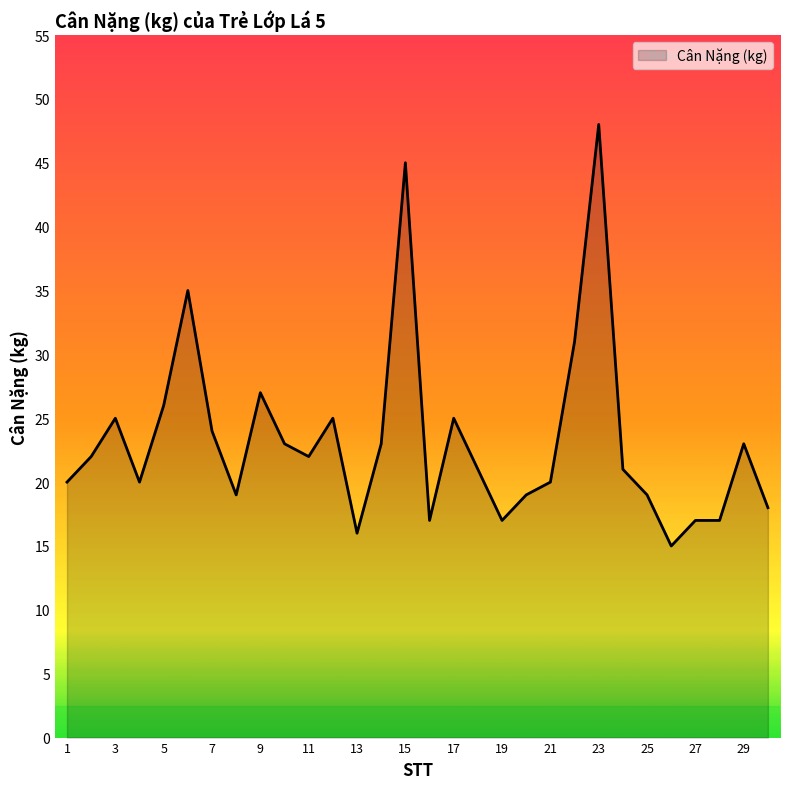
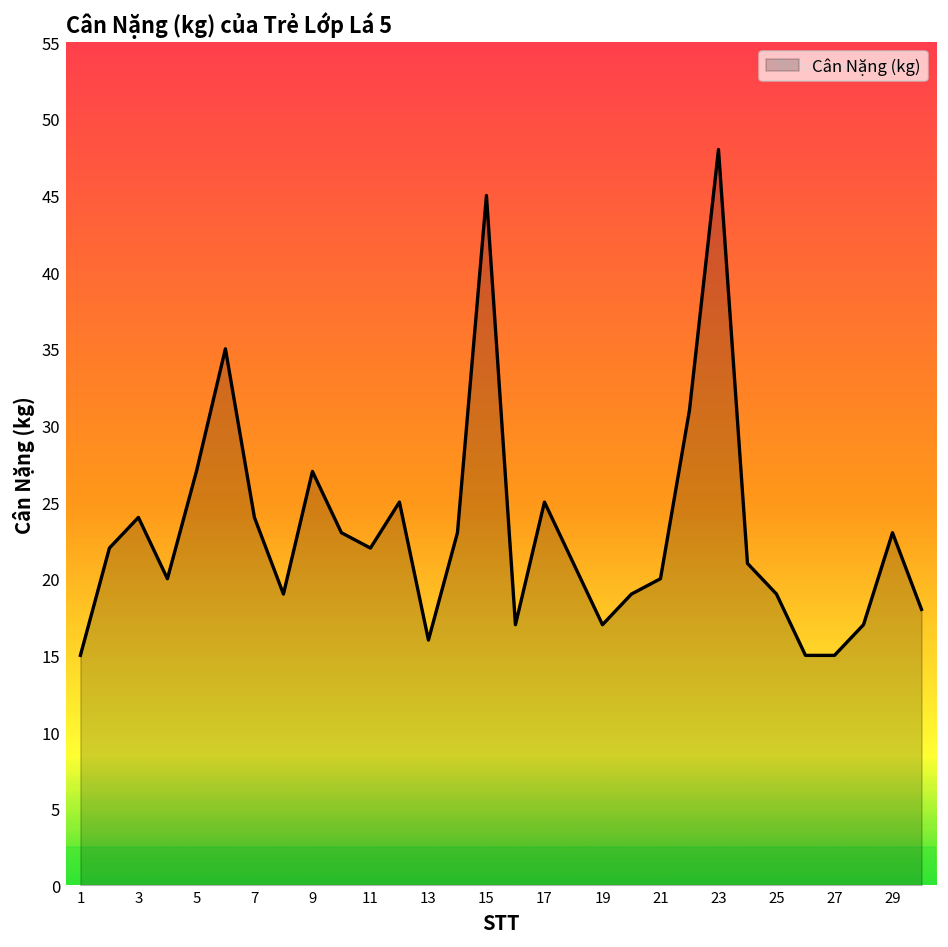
1: 20 -> 15
3: 25 -> 24
5: 26 -> 27
27: 17 -> 15
